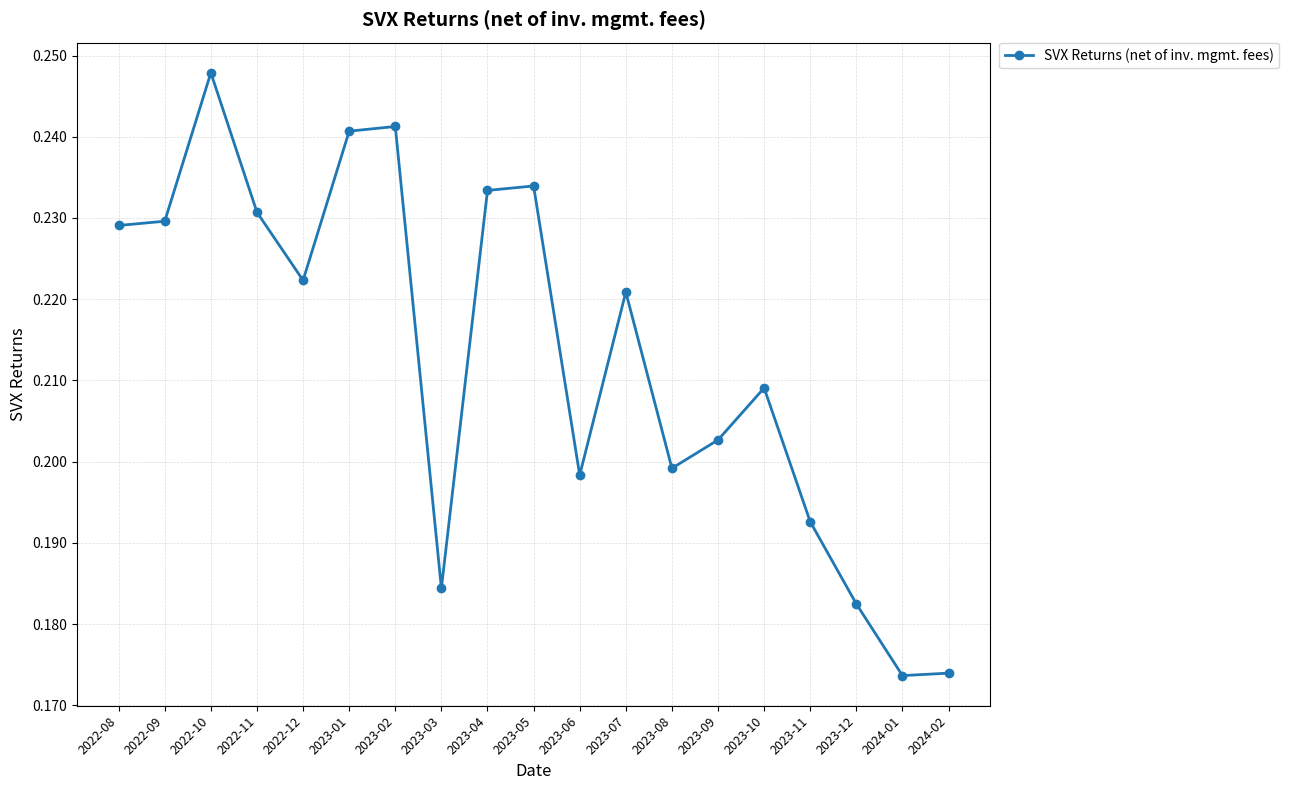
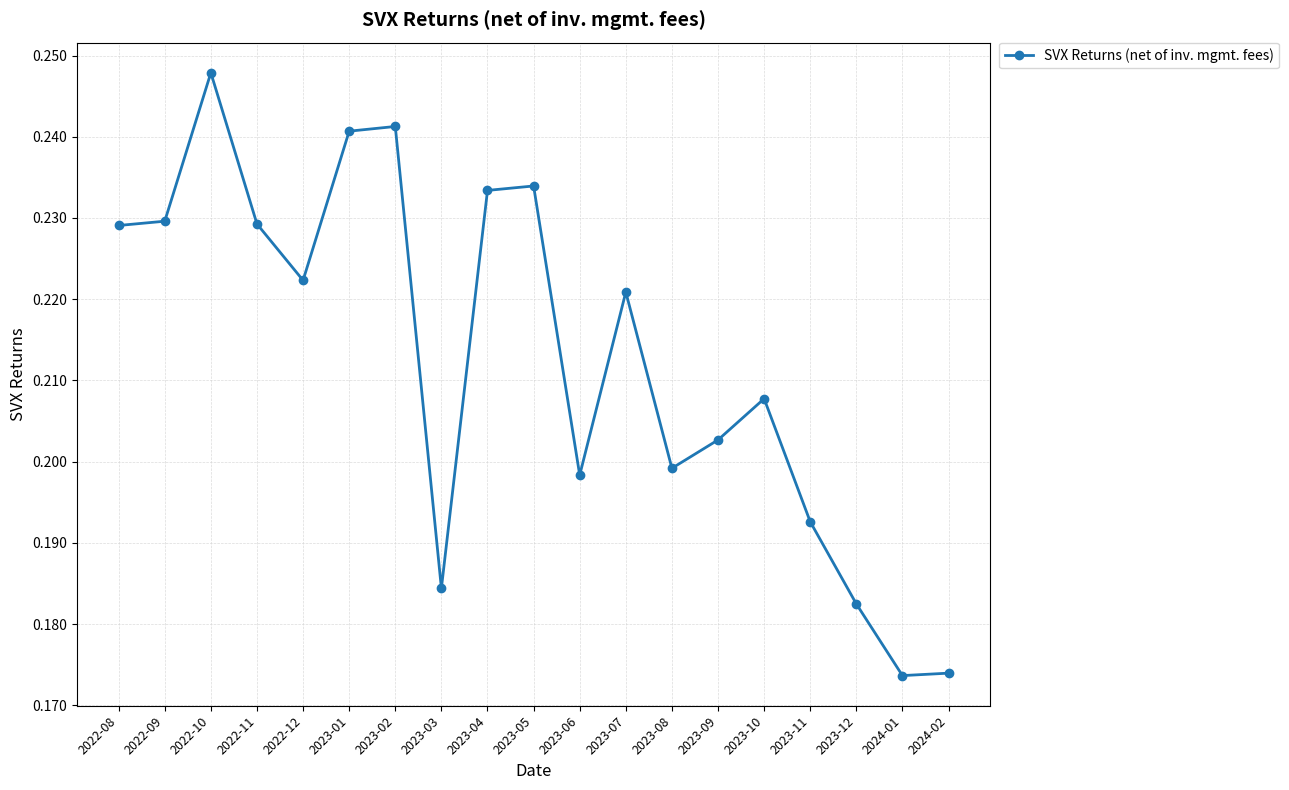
2022-11: 0.231 -> 0.229
2023-10: 0.209 -> 0.208
